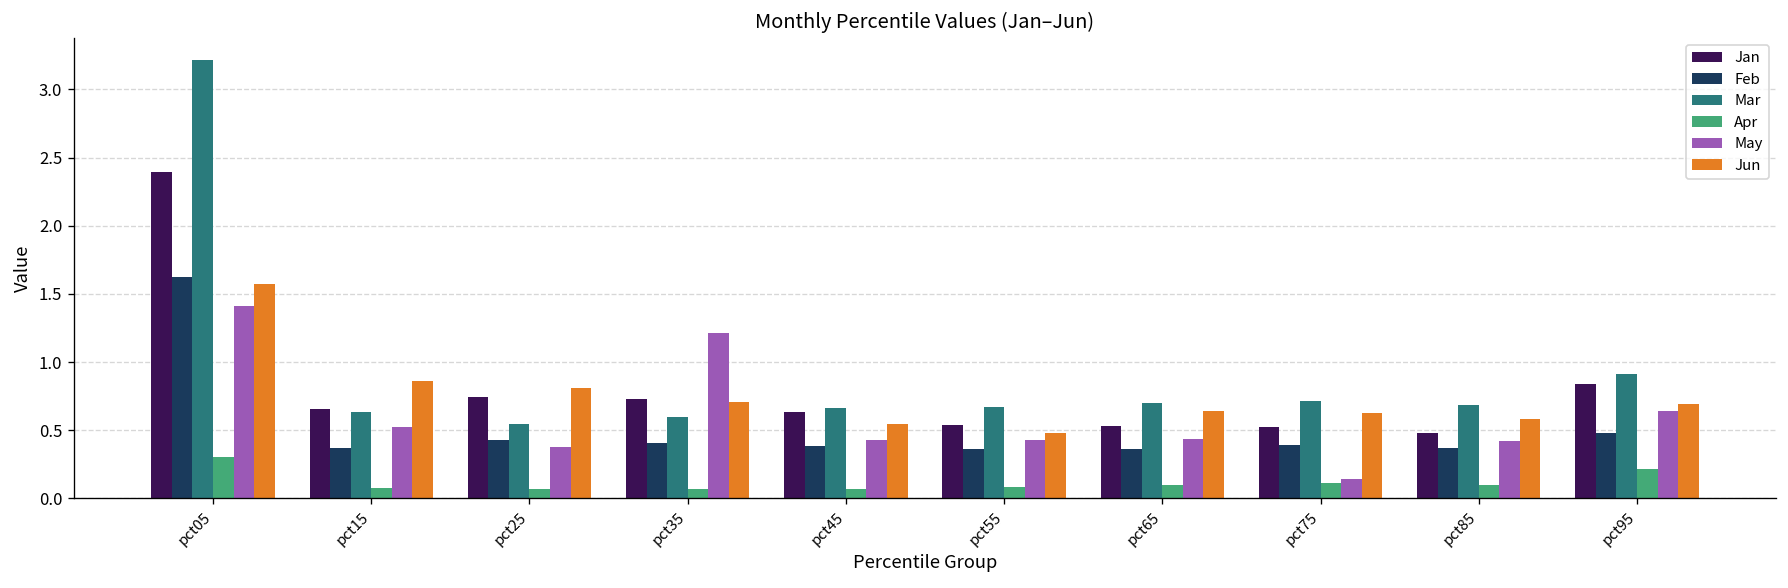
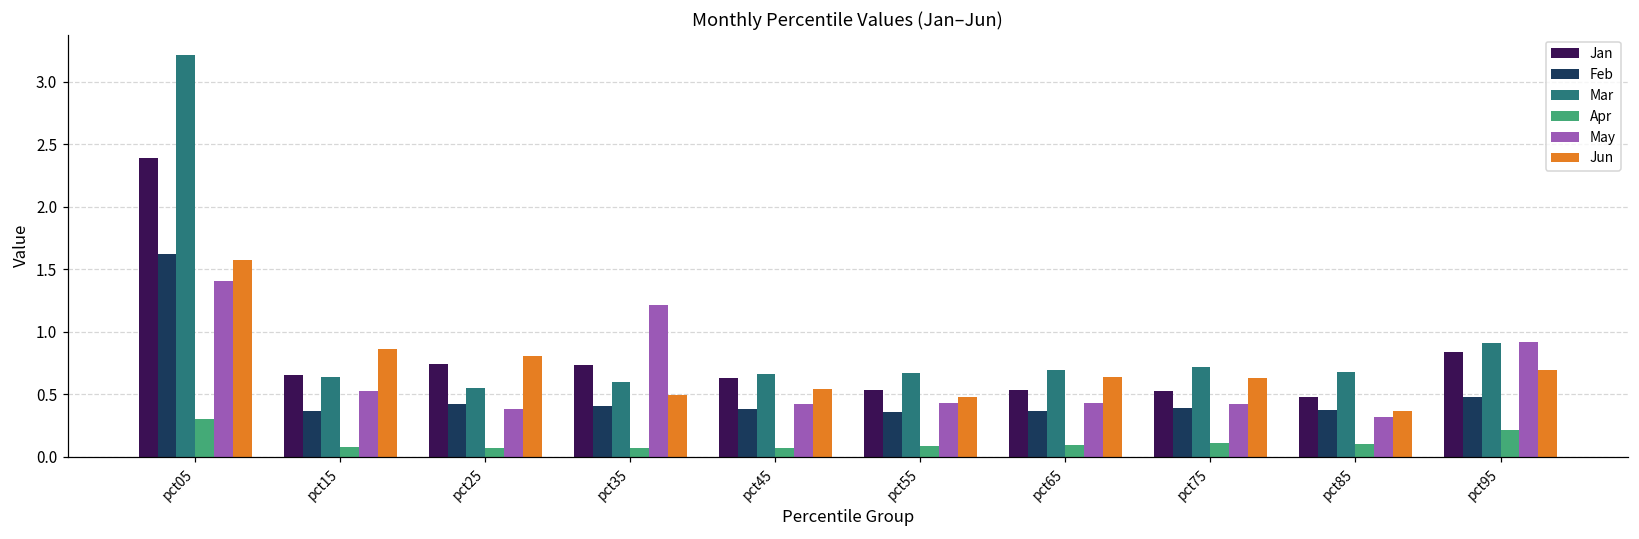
Jun, pct35: 0.71 -> 0.49
May, pct75: 0.14 -> 0.42
May, pct85: 0.42 -> 0.32
Jun, pct85: 0.58 -> 0.37
May, pct95: 0.64 -> 0.92
